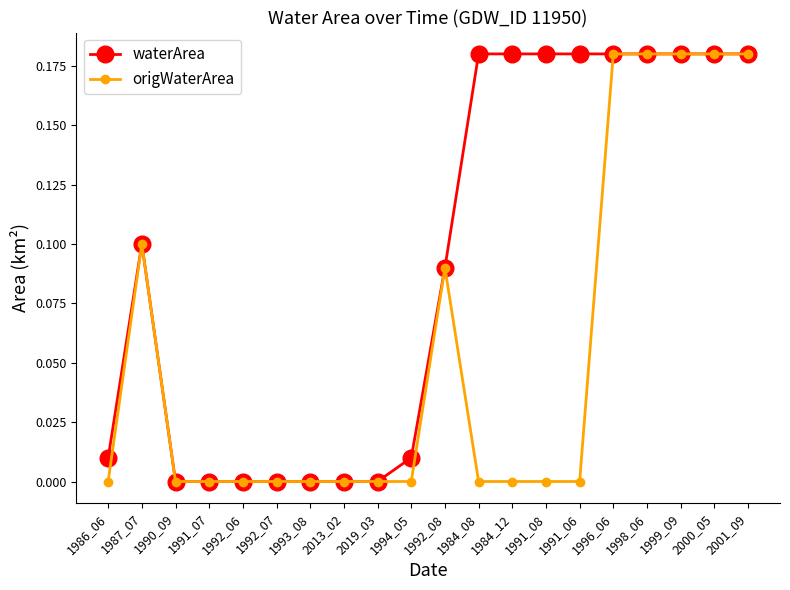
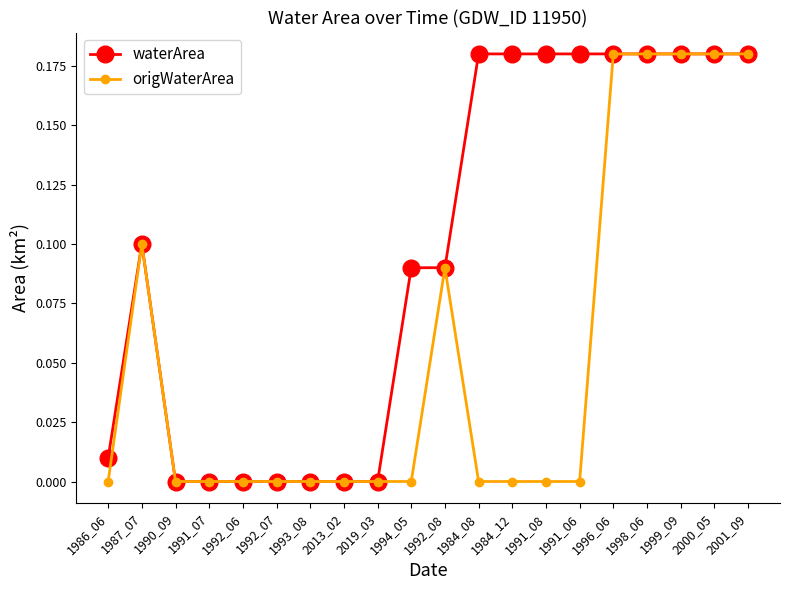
waterArea, 1994_05: 0.01 -> 0.09
